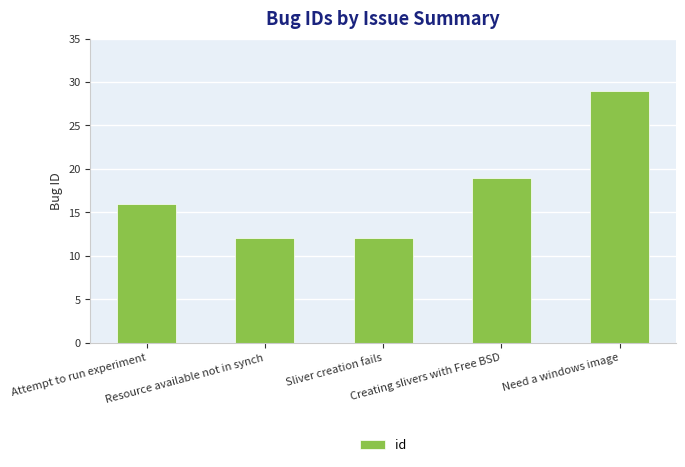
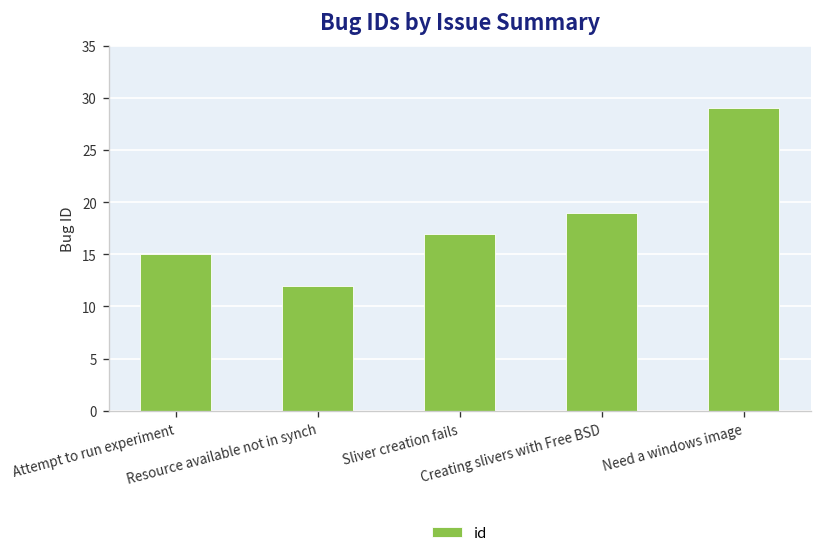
Attempt to run experiment: 16 -> 15
Sliver creation fails: 12 -> 17
